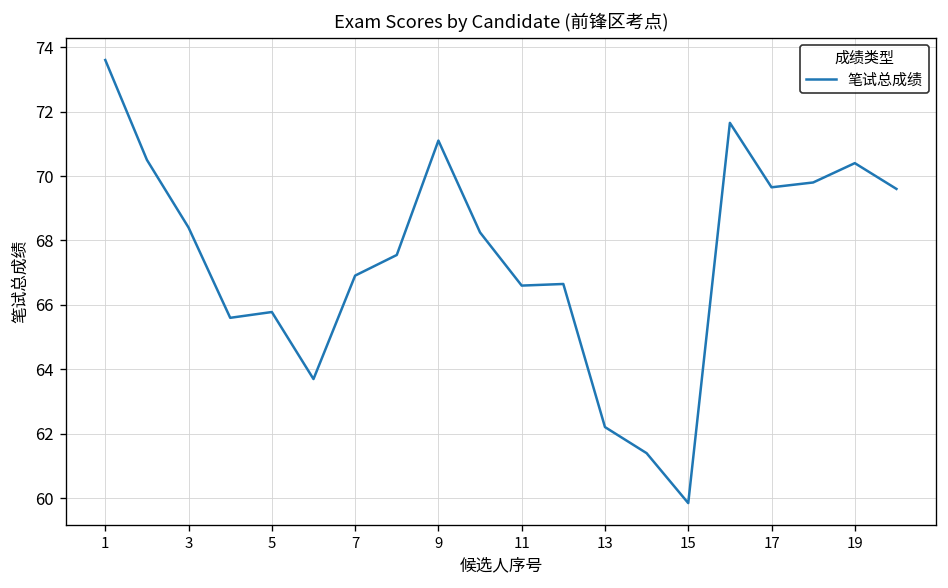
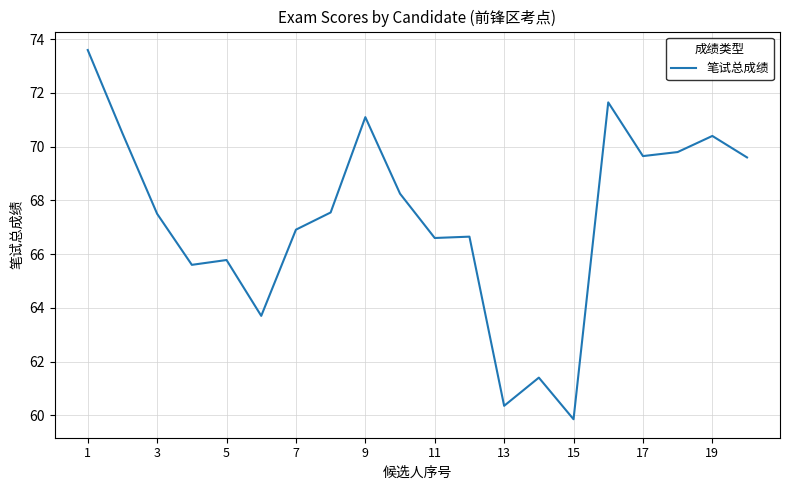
3: 68.4 -> 67.5
13: 62.2 -> 60.4
